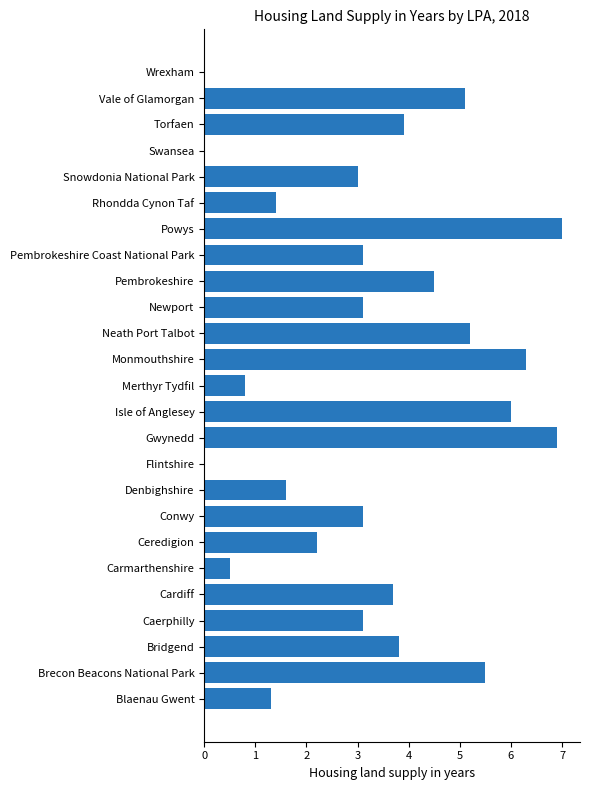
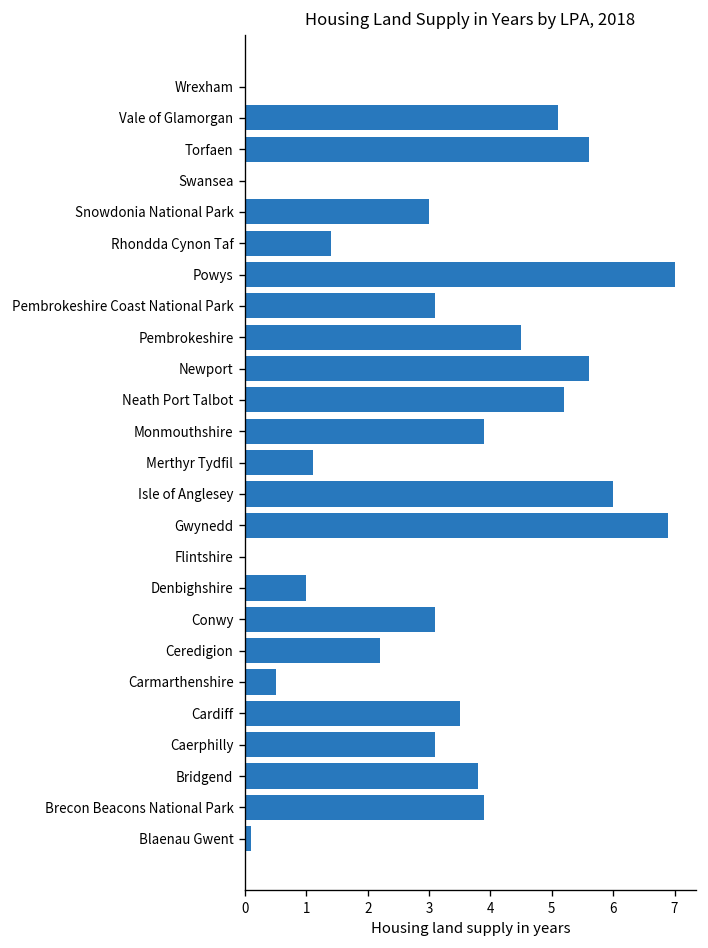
Torfaen: 3.9 -> 5.6
Newport: 3.1 -> 5.6
Monmouthshire: 6.3 -> 3.9
Merthyr Tydfil: 0.8 -> 1.1
Denbighshire: 1.6 -> 1.0
Cardiff: 3.7 -> 3.5
Brecon Beacons National Park: 5.5 -> 3.9
Blaenau Gwent: 1.3 -> 0.1
